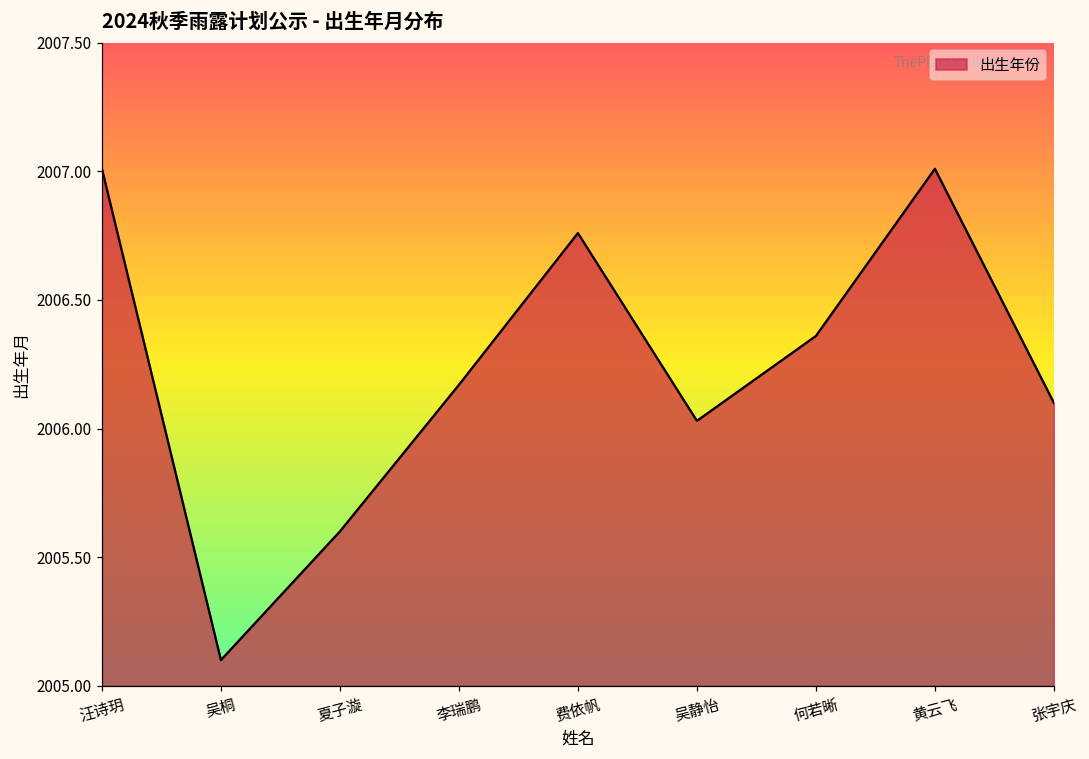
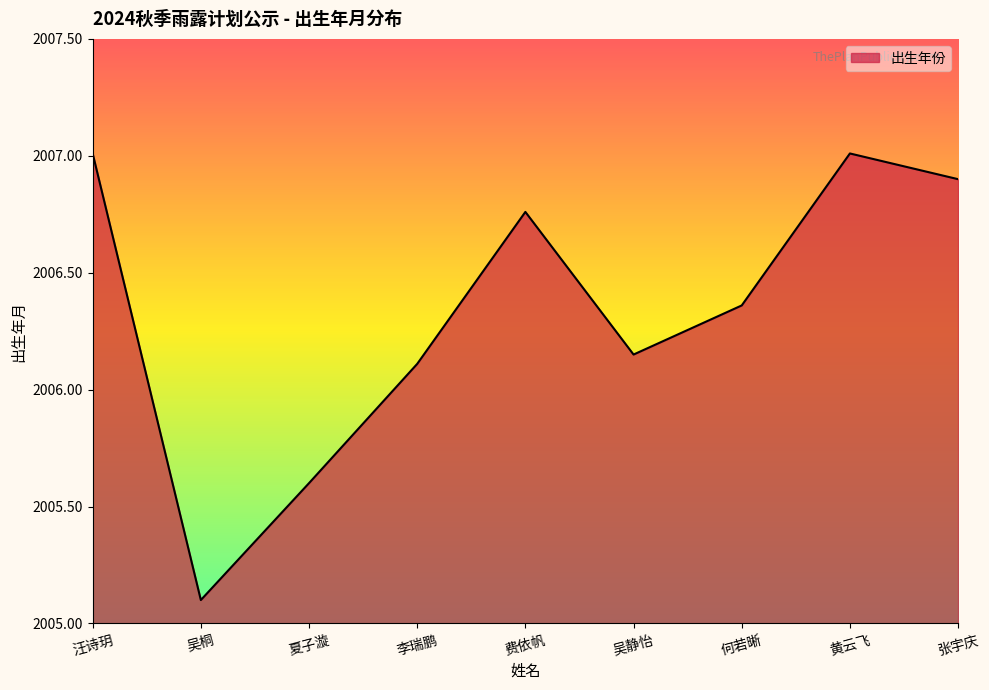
李瑞鹏: 2006.17 -> 2006.11
吴静怡: 2006.03 -> 2006.15
张宇庆: 2006.1 -> 2006.9
